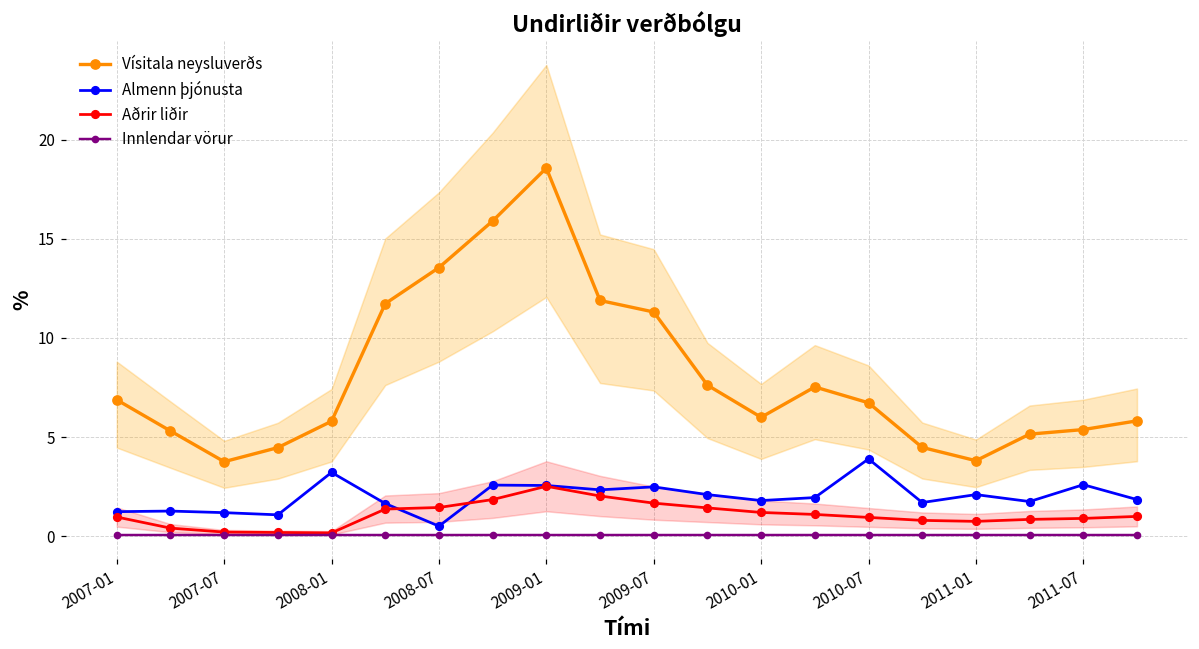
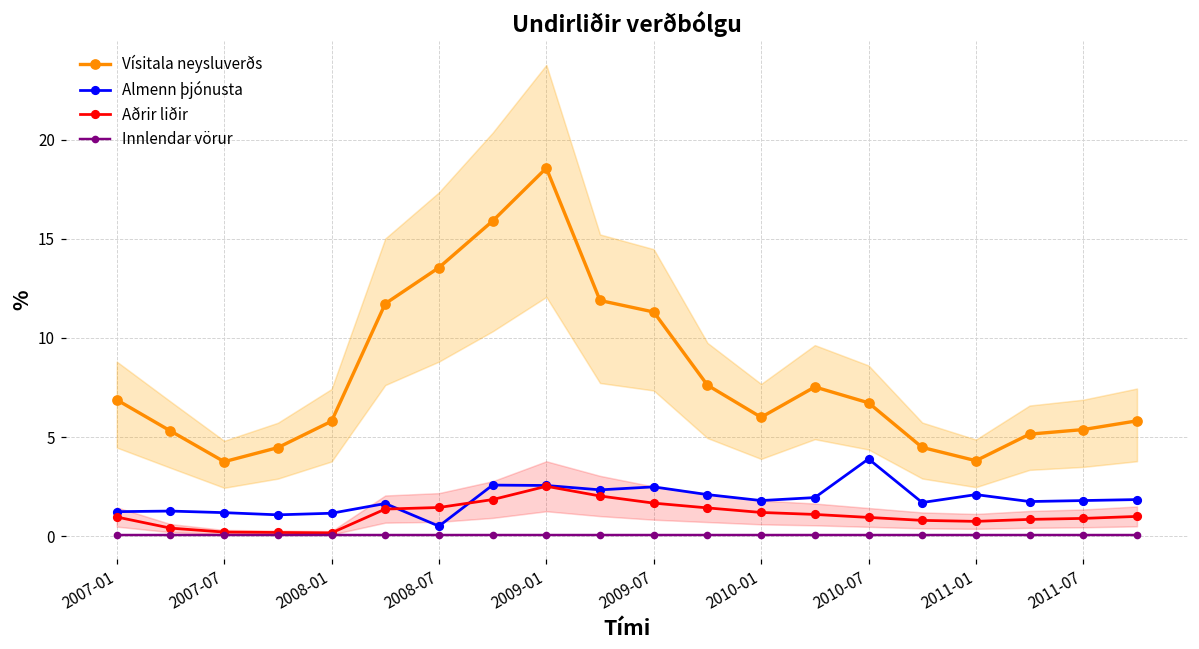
Almenn þjónusta, 2008-01: 3.2 -> 1.2
Almenn þjónusta, 2011-07: 2.6 -> 1.8
